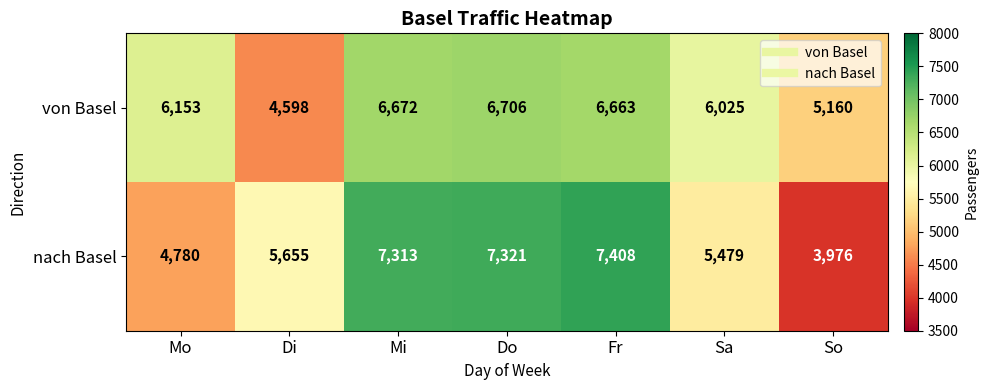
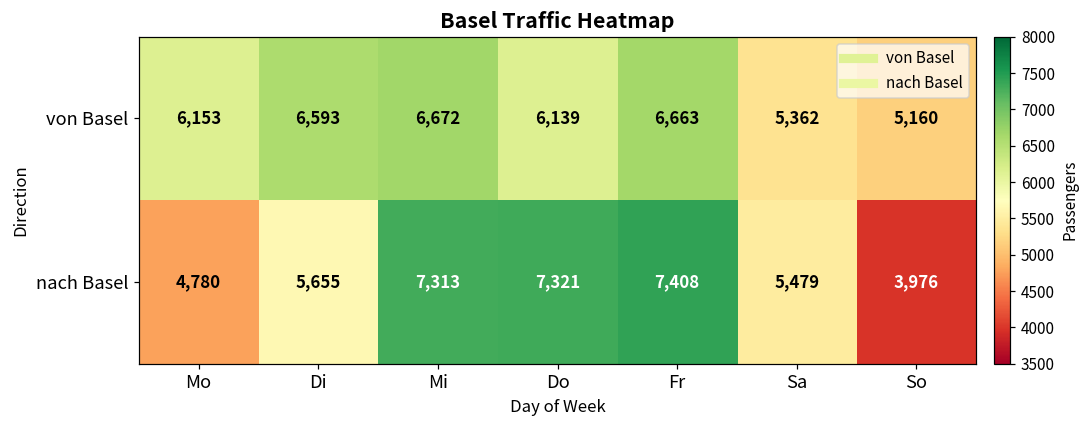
von Basel, Di: 4,598 -> 6,593
von Basel, Do: 6,706 -> 6,139
von Basel, Sa: 6,025 -> 5,362
